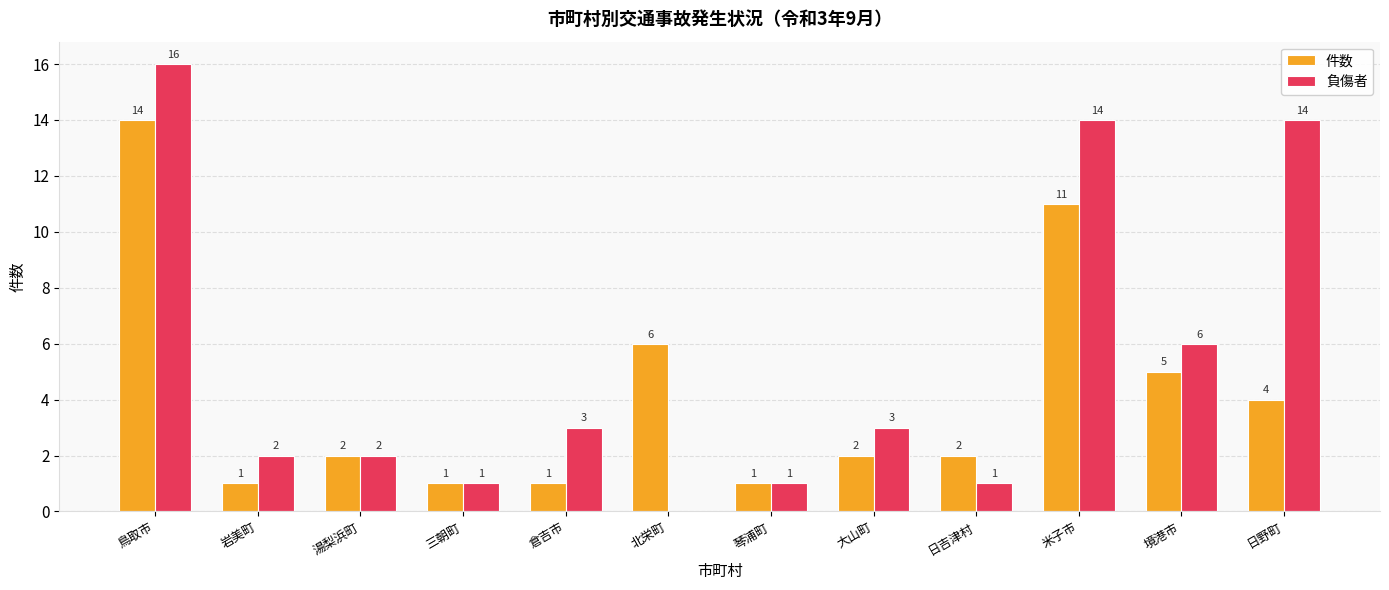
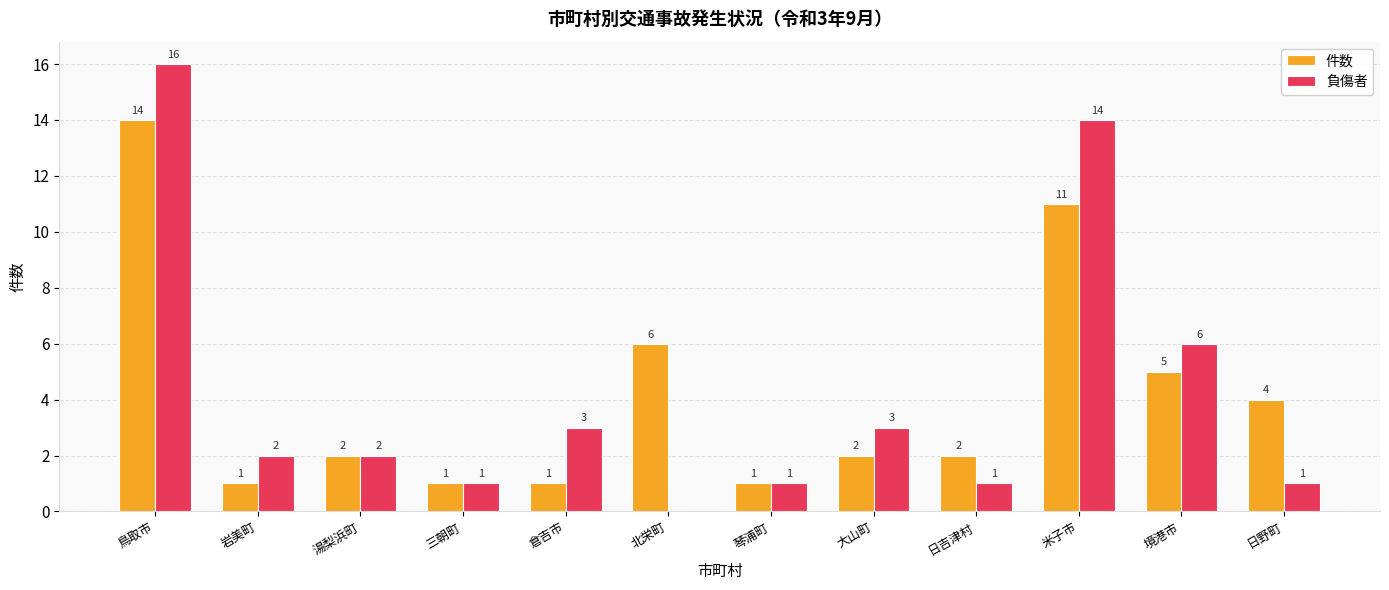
負傷者, 日野町: 14 -> 1
